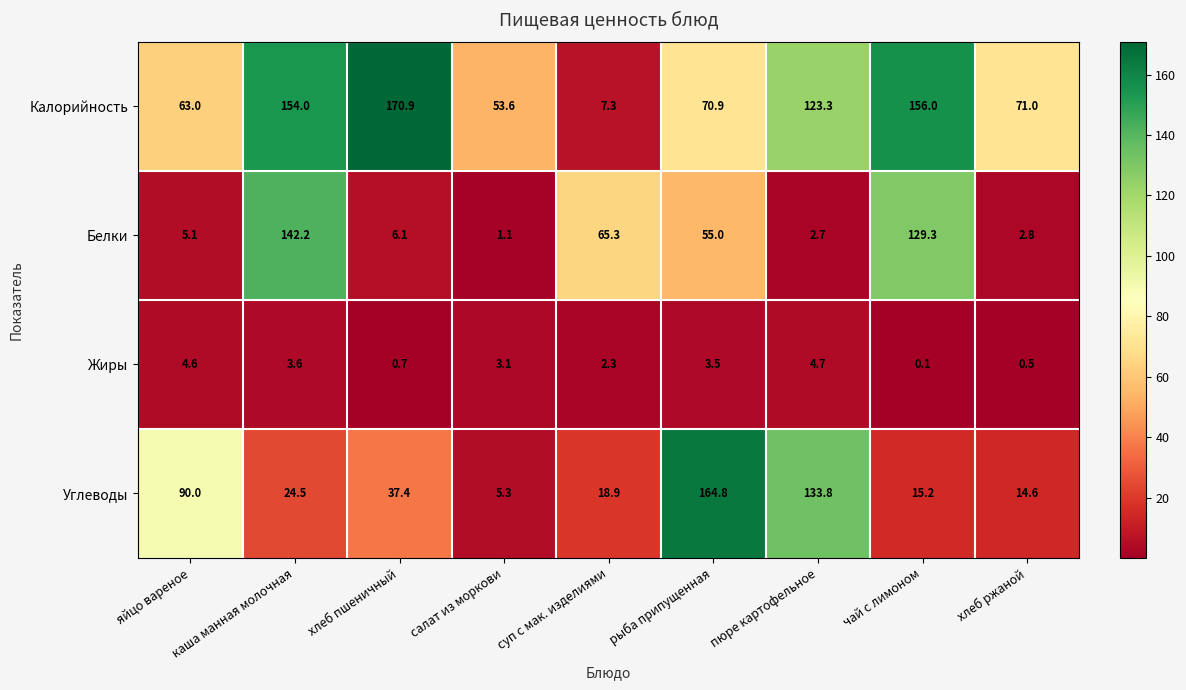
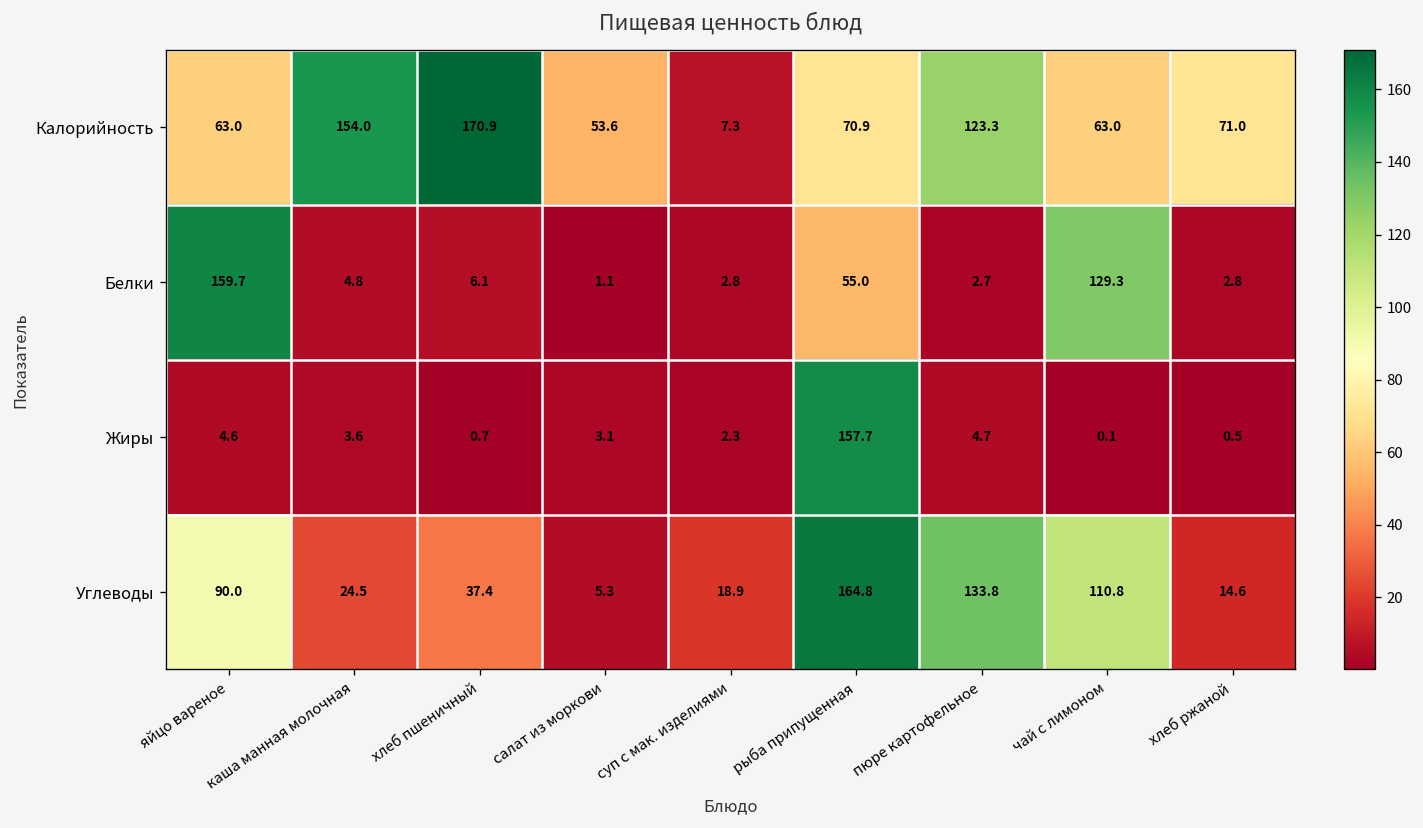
Калорийность, чай с лимоном: 156.0 -> 63.0
Белки, яйцо вареное: 5.1 -> 159.7
Белки, каша манная молочная: 142.2 -> 4.8
Белки, суп с мак. изделиями: 65.3 -> 2.8
Жиры, рыба припущенная: 3.5 -> 157.7
Углеводы, чай с лимоном: 15.2 -> 110.8
